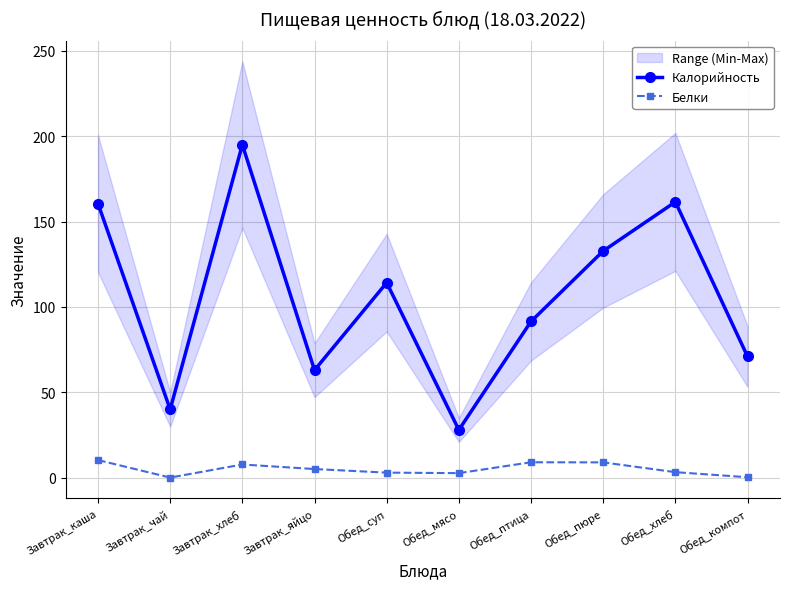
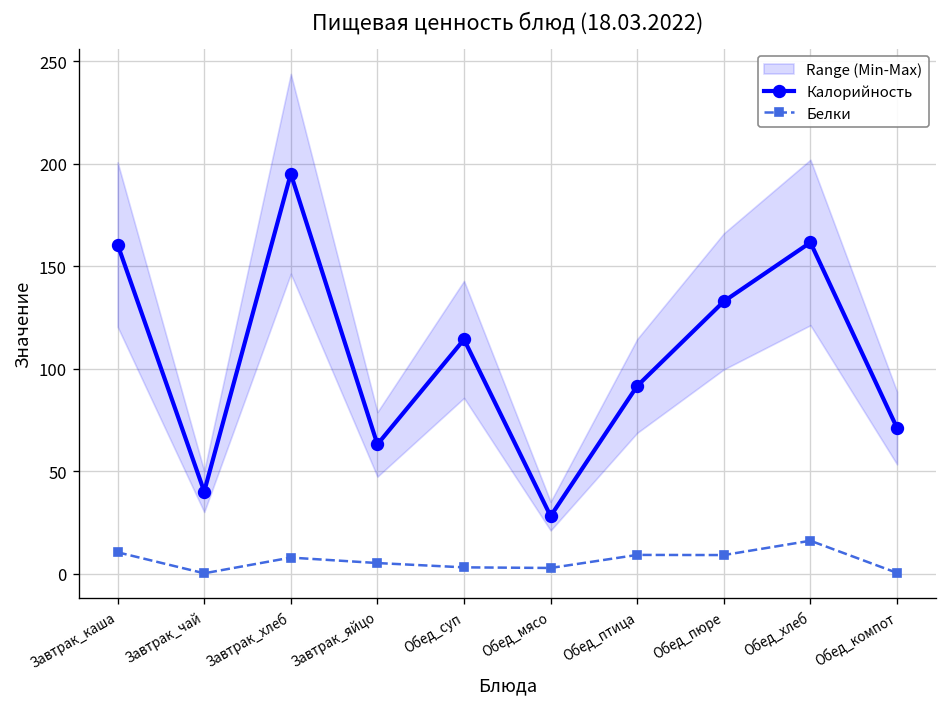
Белки, Обед_хлеб: 3 -> 16
